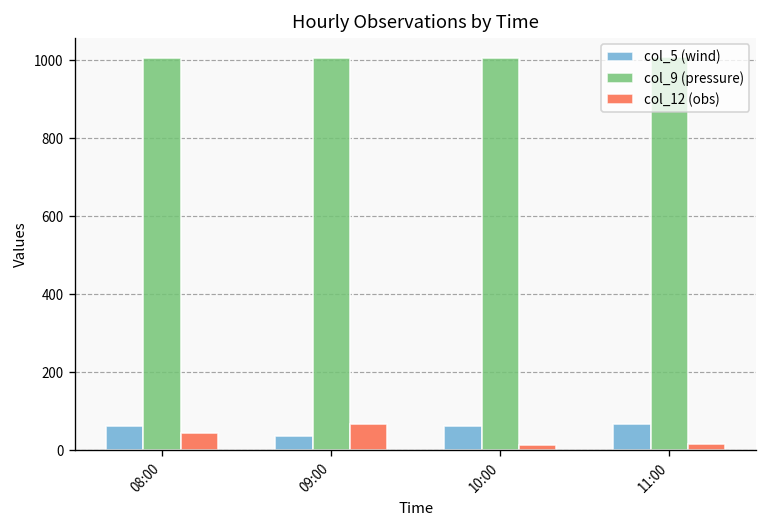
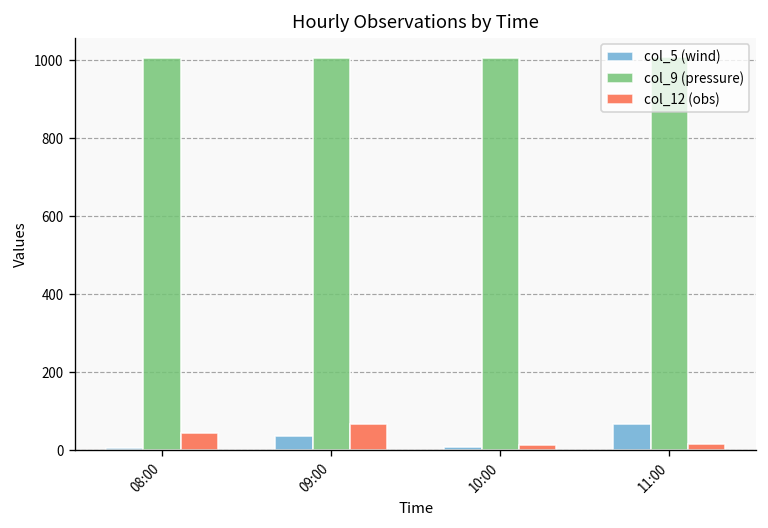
col_5 (wind), 08:00: 60 -> 10
col_5 (wind), 10:00: 60 -> 10
